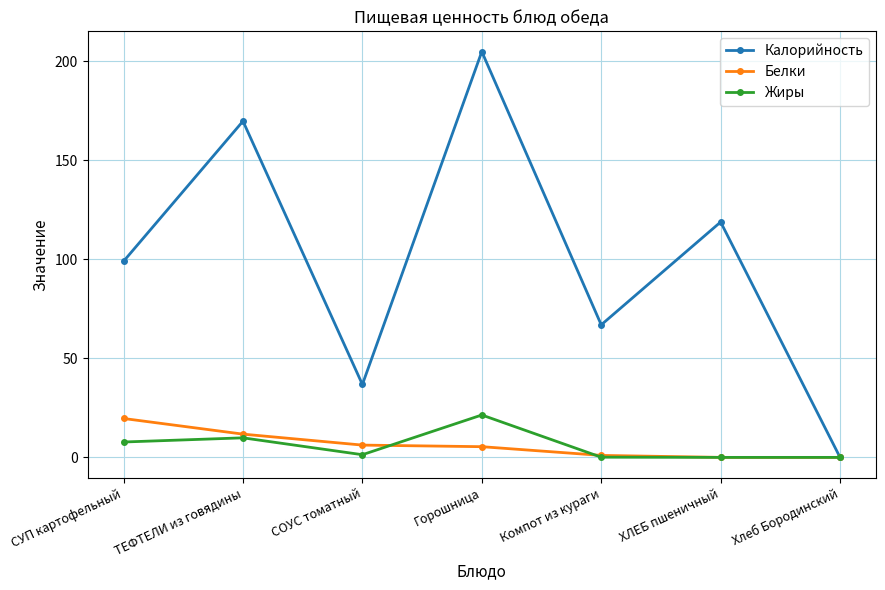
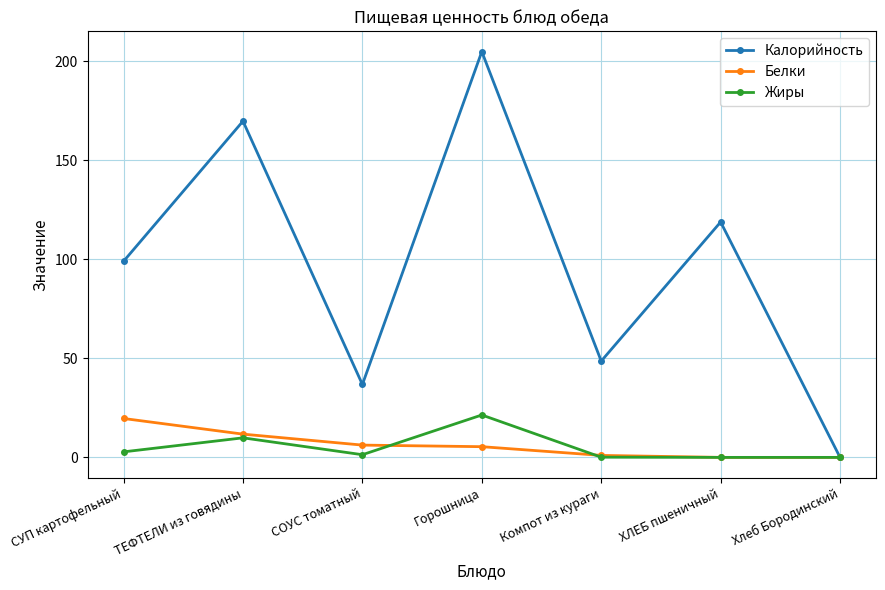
Жиры, СУП картофельный: 8 -> 3
Калорийность, Компот из кураги: 67 -> 49
